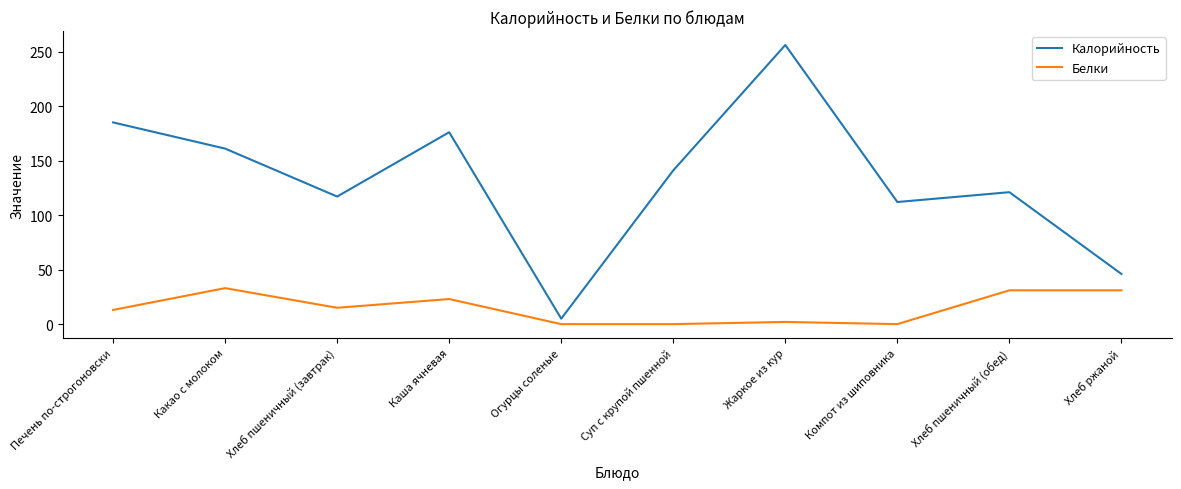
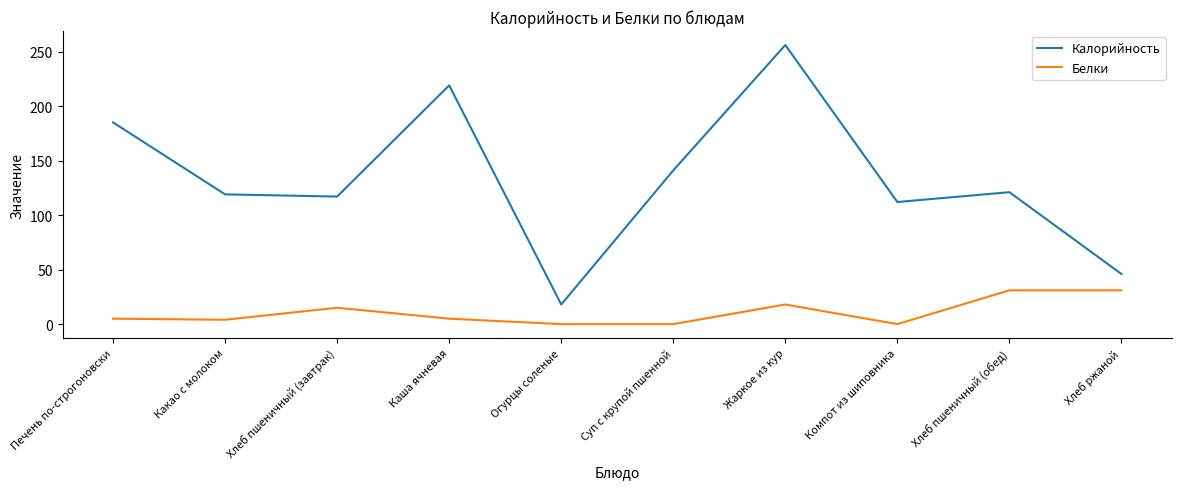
Белки, Печень по-строгоновски: 13 -> 5
Калорийность, Какао с молоком: 161 -> 119
Белки, Какао с молоком: 33 -> 4
Калорийность, Каша ячневая: 176 -> 219
Белки, Каша ячневая: 23 -> 5
Калорийность, Огурцы соленые: 5 -> 18
Белки, Жаркое из кур: 2 -> 18
